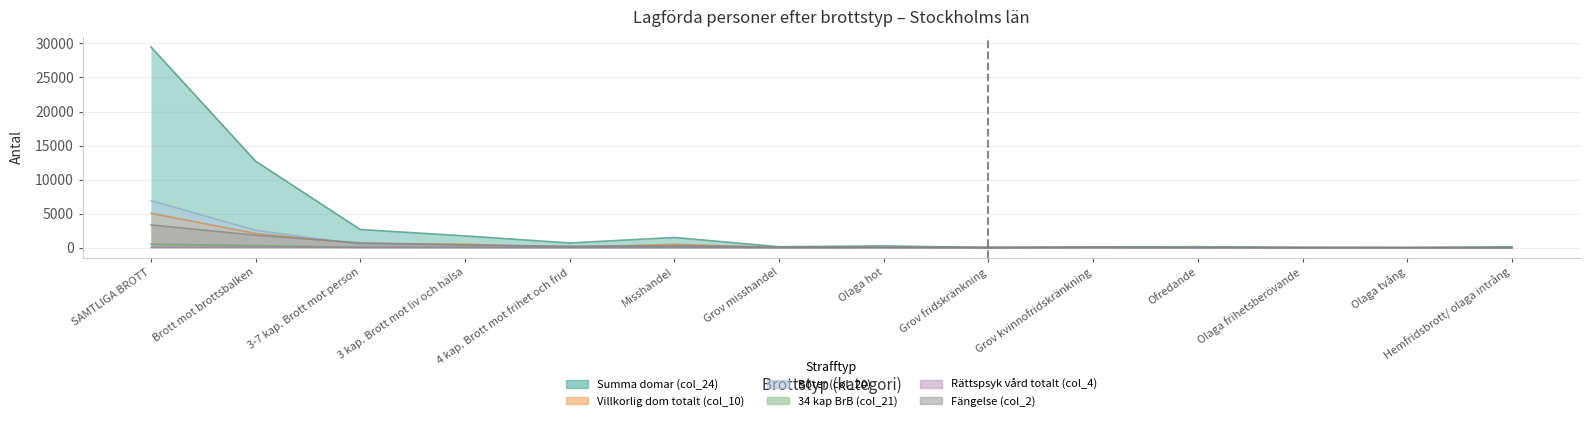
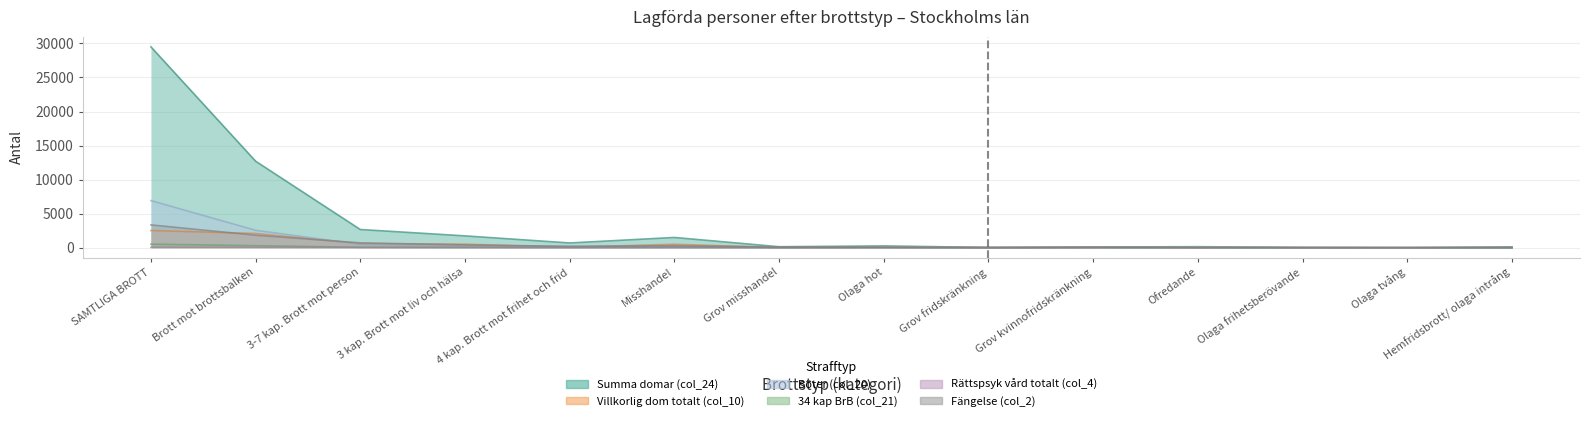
Villkorlig dom totalt (col_10), SAMTLIGA BROTT: 5000 -> 3000
